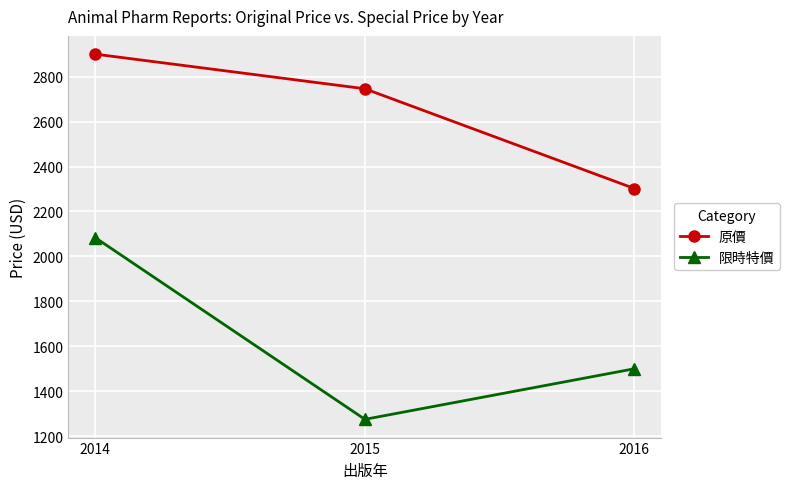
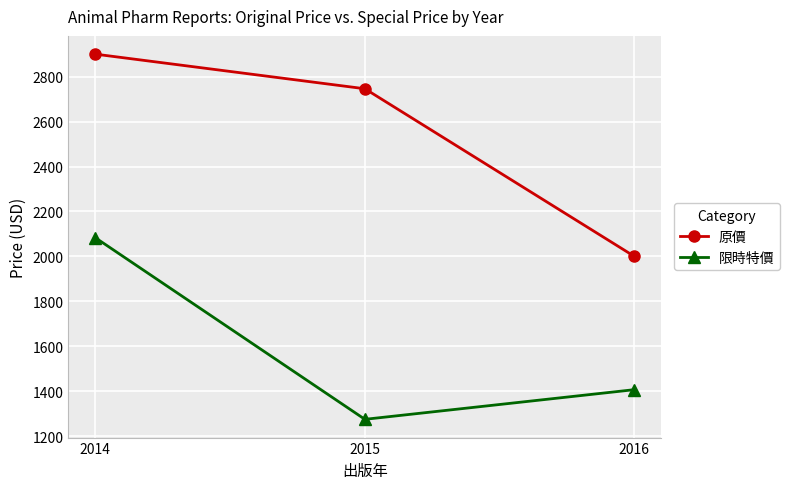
原價, 2016: 2300 -> 2000
限時特價, 2016: 1500 -> 1410
